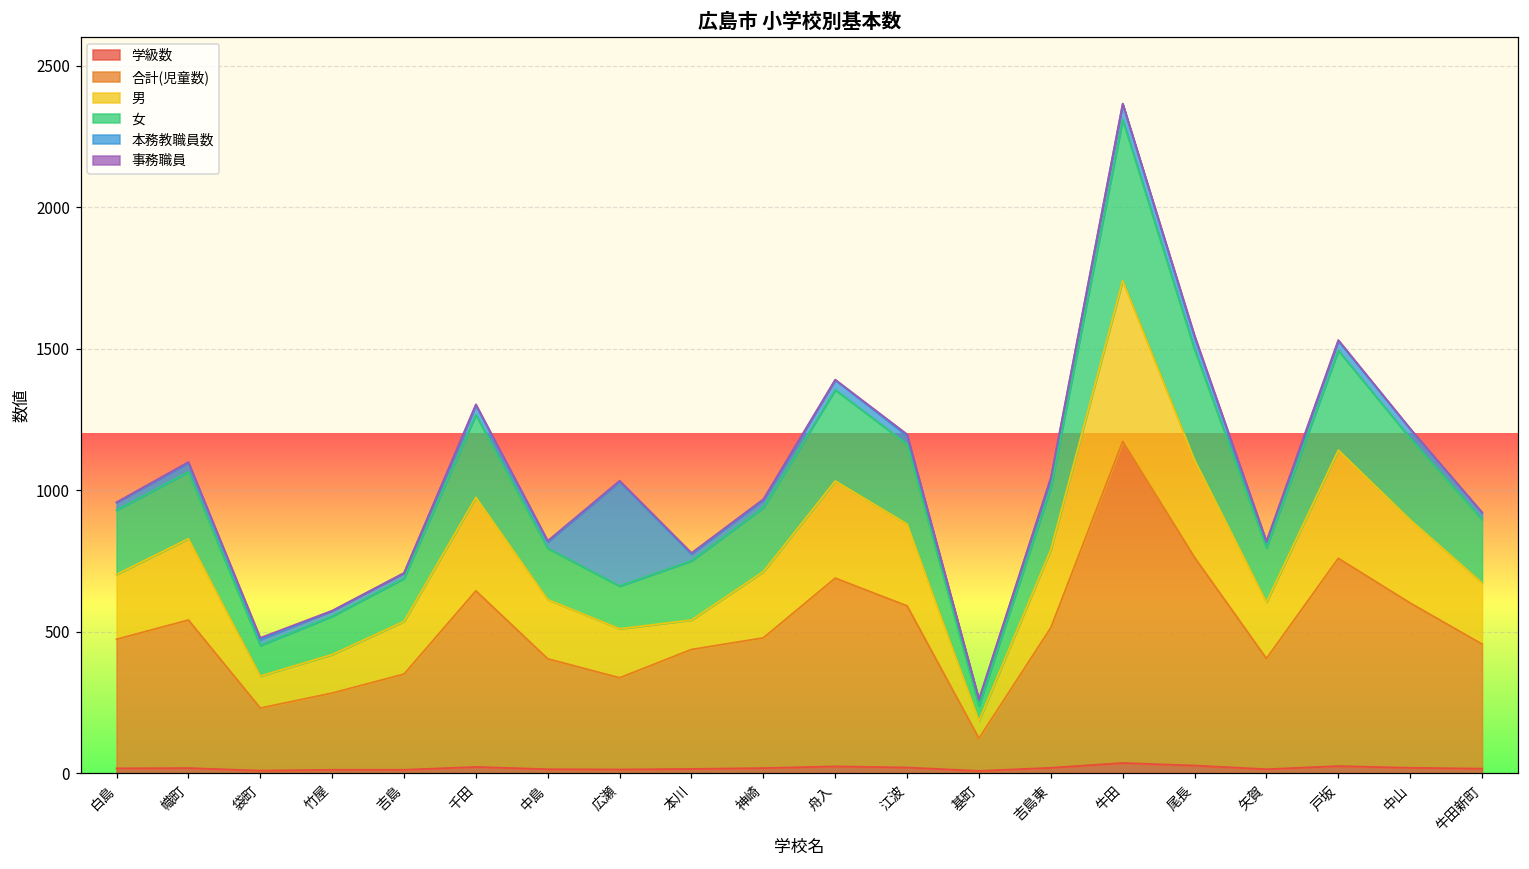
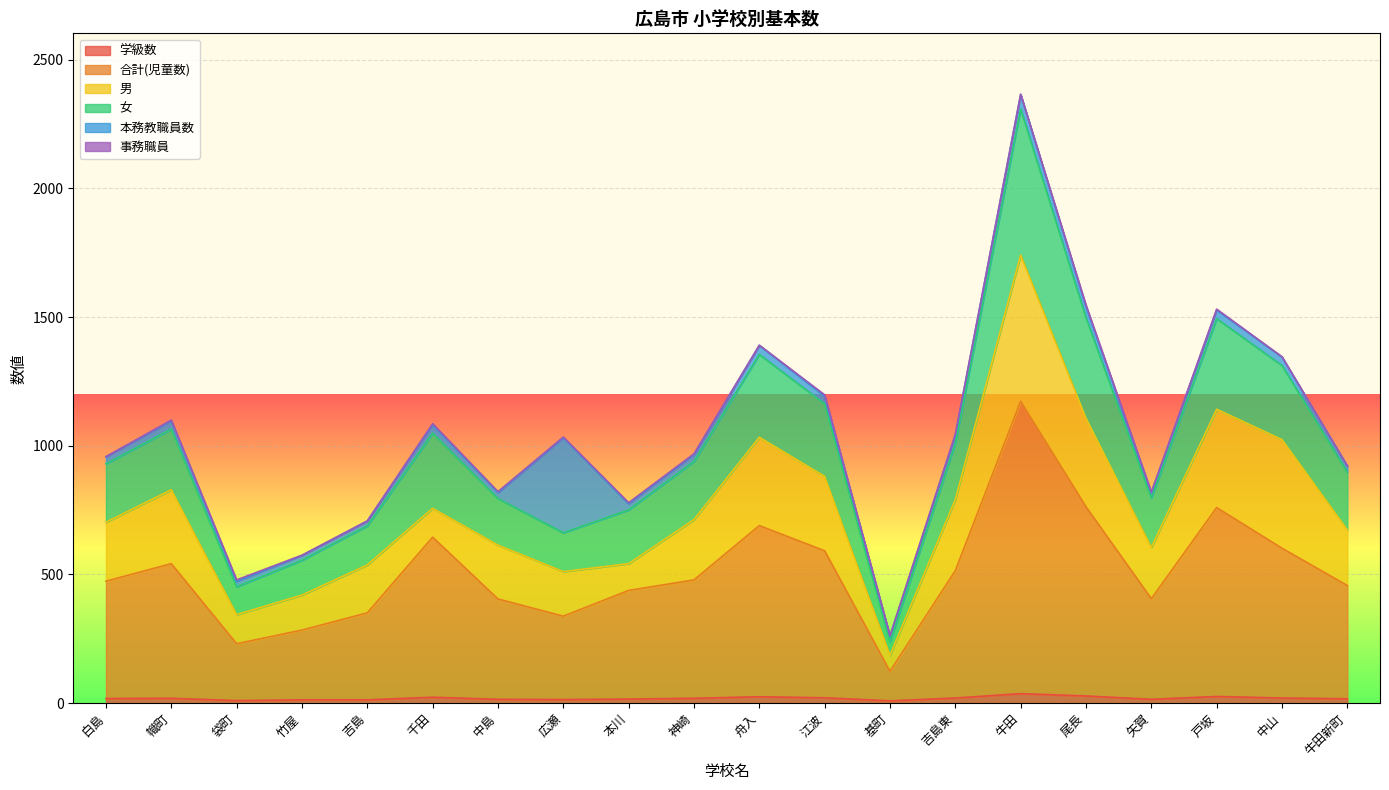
男, 千田: 330 -> 110
男, 中山: 290 -> 420
